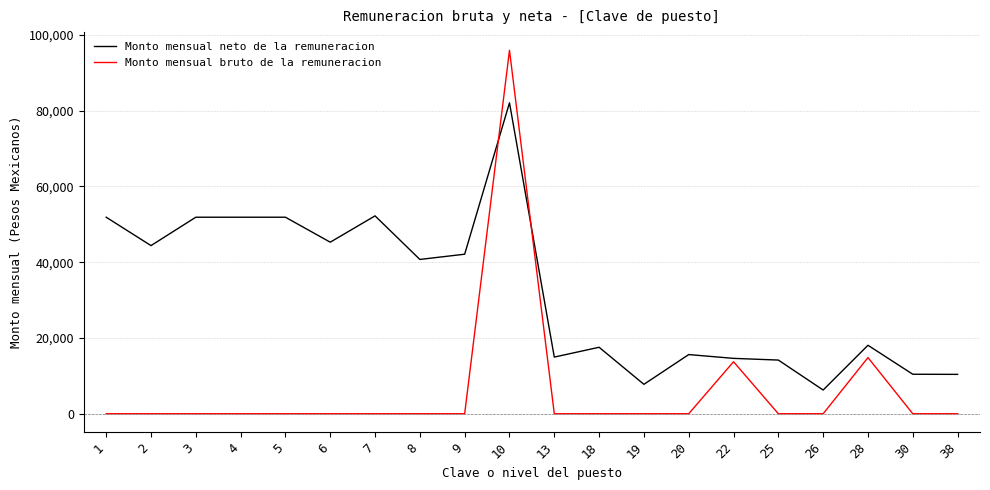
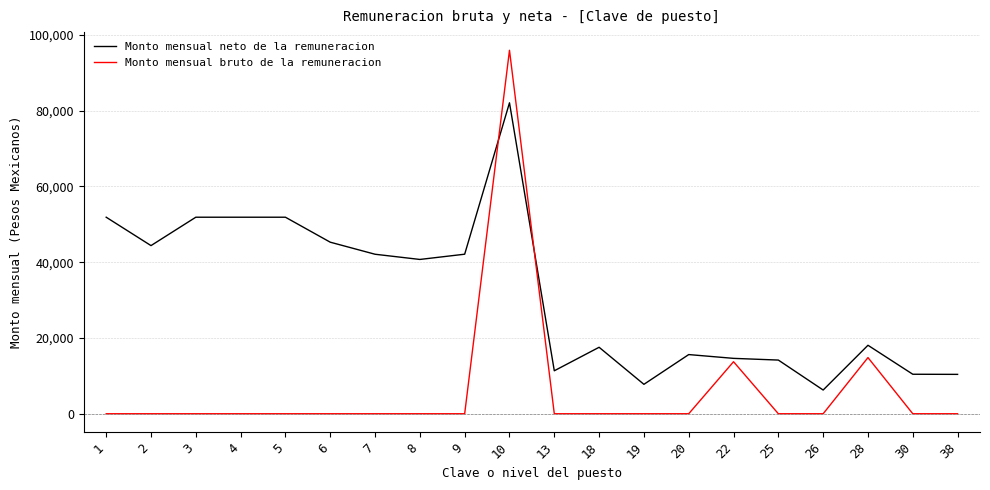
Monto mensual neto de la remuneracion, 7: 52,000 -> 42,000
Monto mensual neto de la remuneracion, 13: 15,000 -> 11,000
